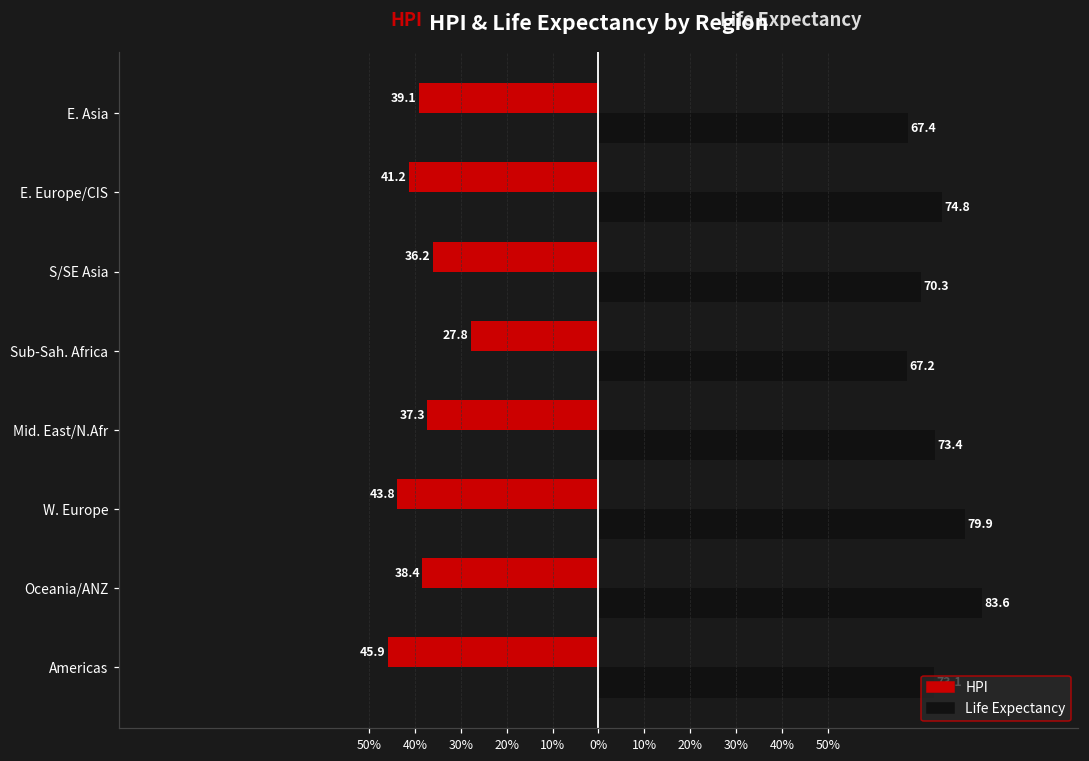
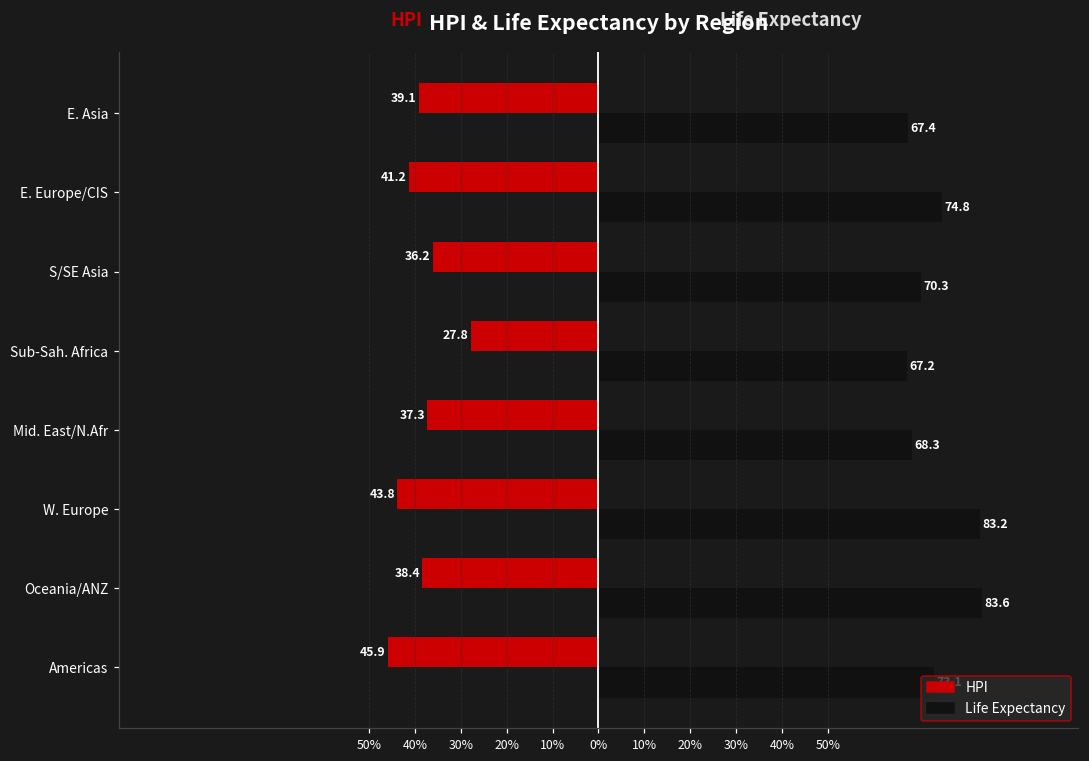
Life Expectancy, Mid. East/N.Afr: 73.4 -> 68.3
Life Expectancy, W. Europe: 79.9 -> 83.2
